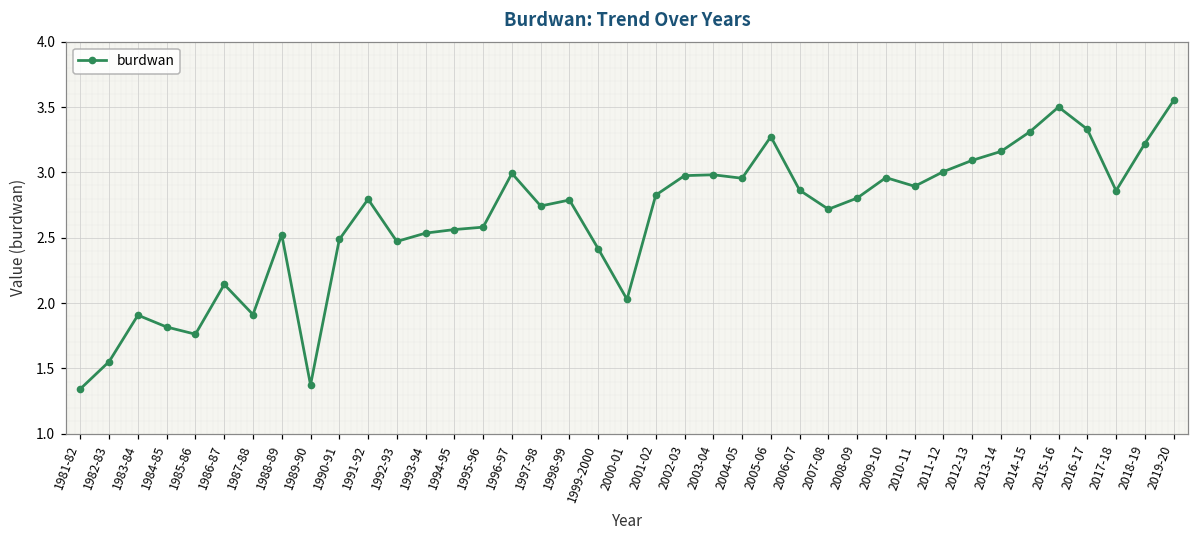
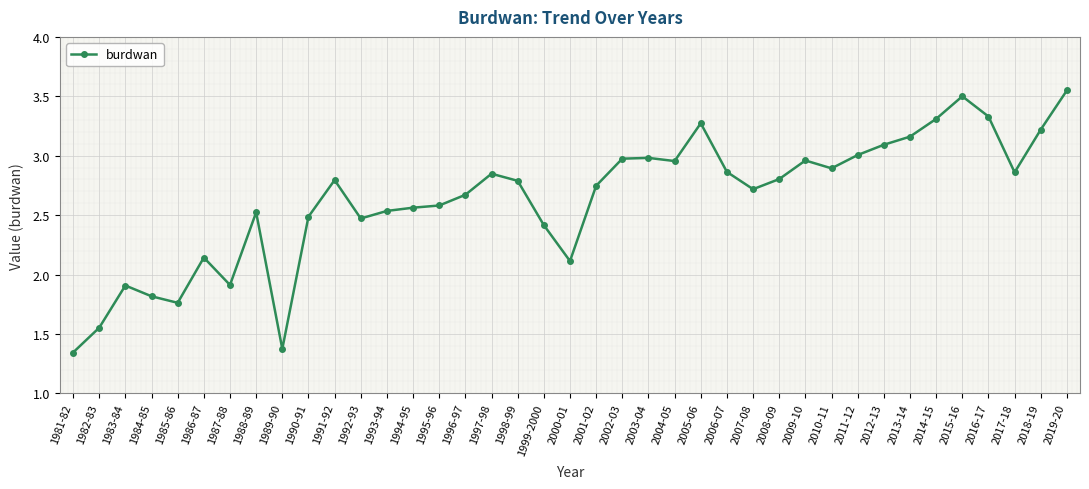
1996-97: 2.99 -> 2.67
1997-98: 2.74 -> 2.85
2000-01: 2.03 -> 2.11
2001-02: 2.83 -> 2.75
